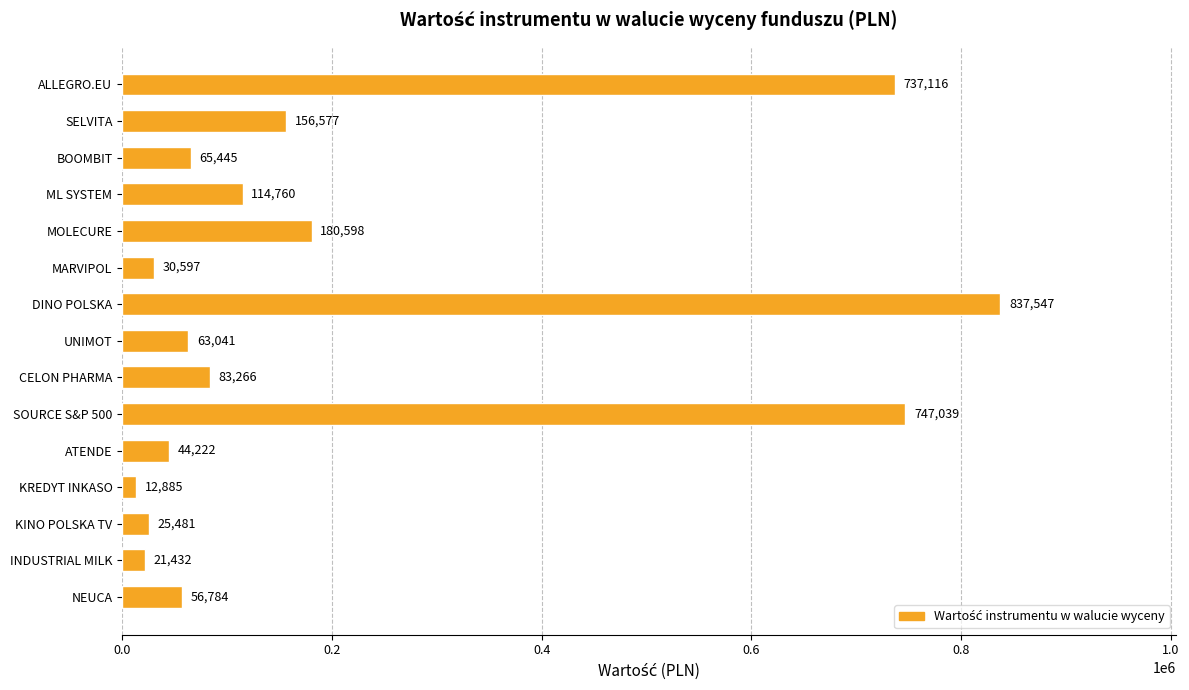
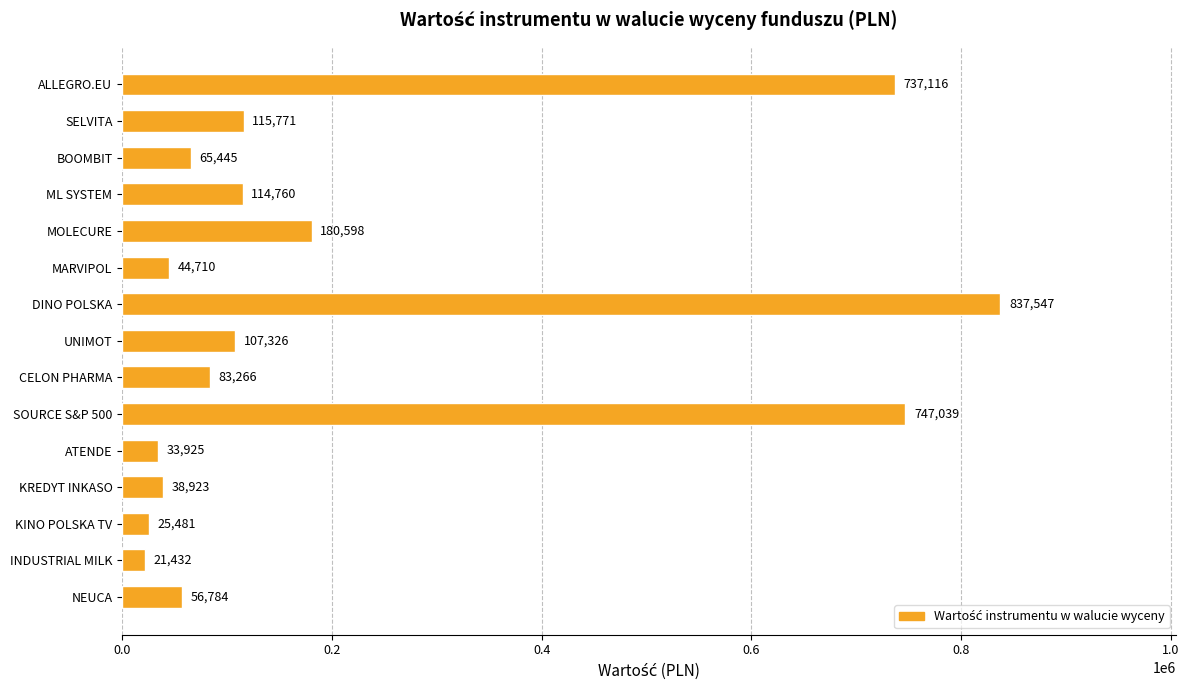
SELVITA: 156,577 -> 115,771
MARVIPOL: 30,597 -> 44,710
UNIMOT: 63,041 -> 107,326
ATENDE: 44,222 -> 33,925
KREDYT INKASO: 12,885 -> 38,923
